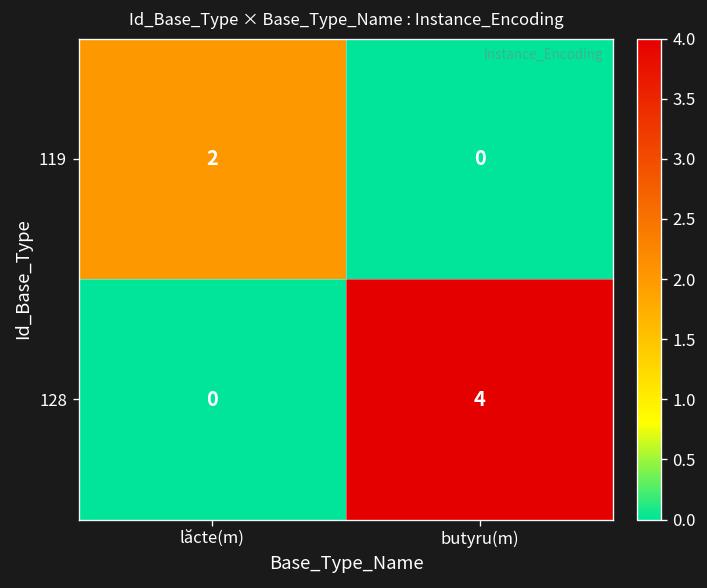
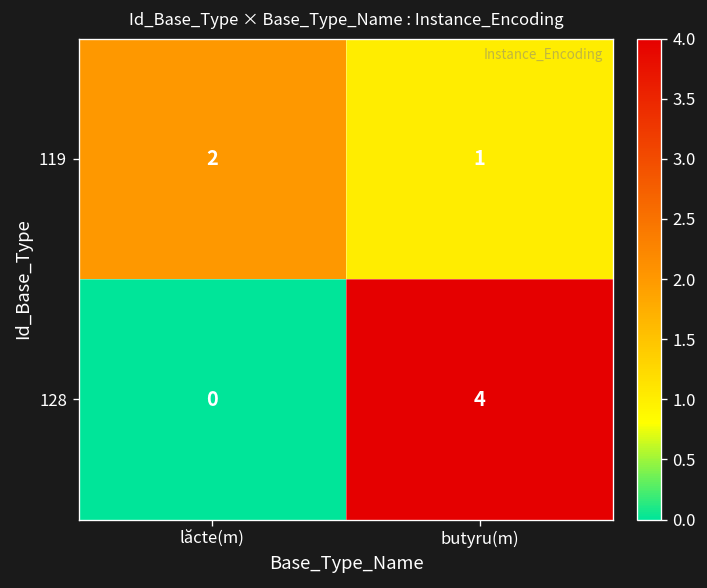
119, butyru(m): 0 -> 1
